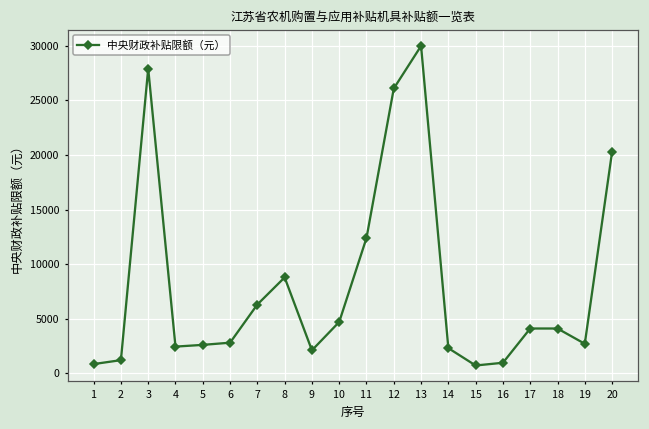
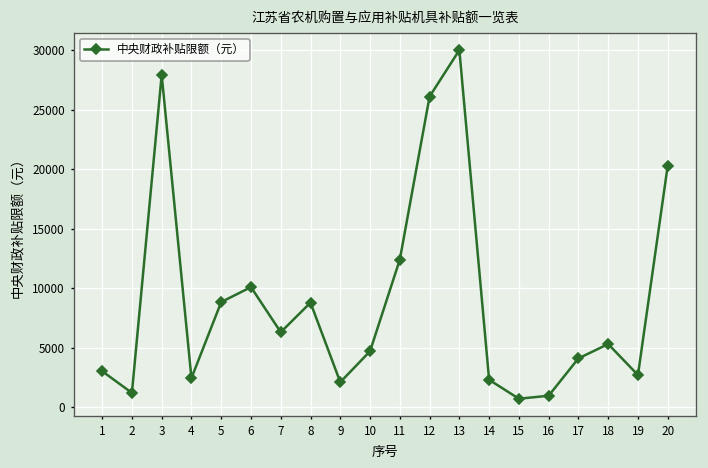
1: 1000 -> 3000
5: 3000 -> 9000
6: 3000 -> 10000
18: 4000 -> 5000
